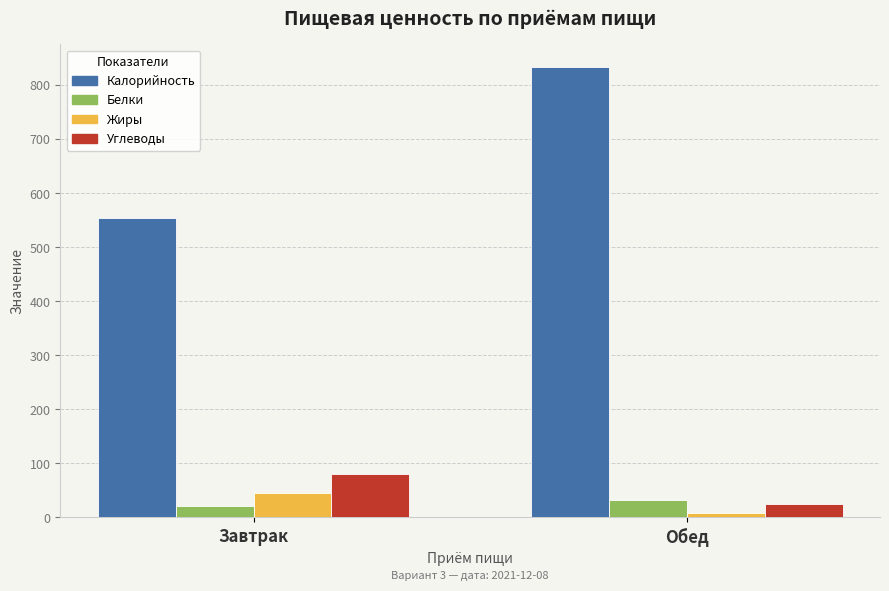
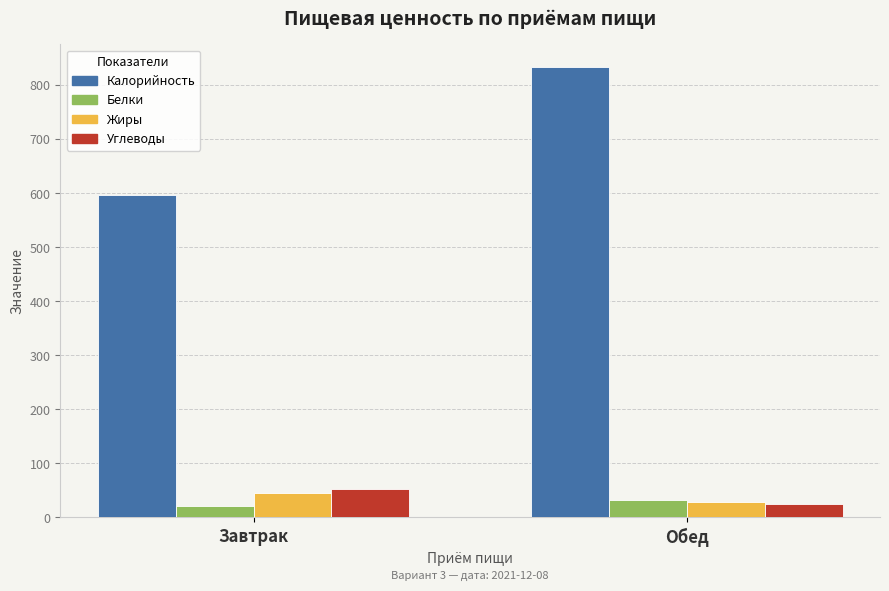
Калорийность, Завтрак: 550 -> 600
Углеводы, Завтрак: 80 -> 50
Жиры, Обед: 10 -> 30
